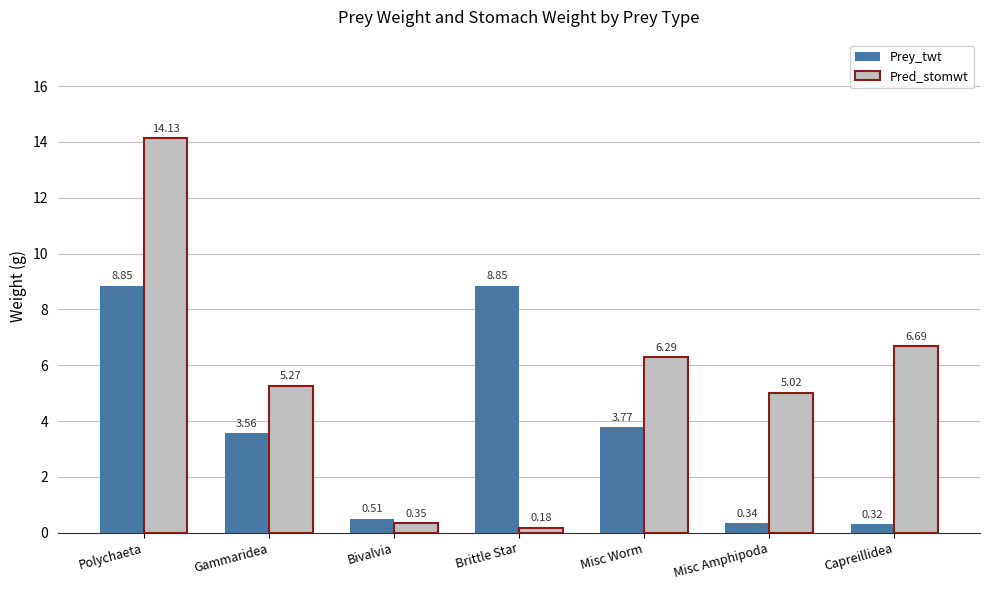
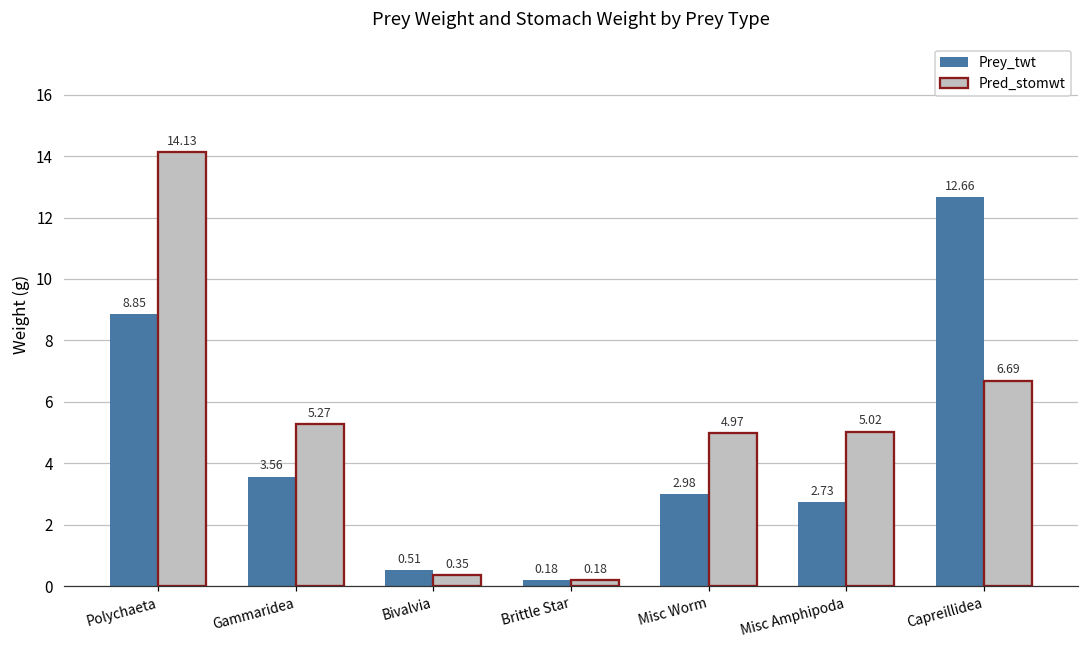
Prey_twt, Brittle Star: 8.85 -> 0.18
Prey_twt, Misc Worm: 3.77 -> 2.98
Pred_stomwt, Misc Worm: 6.29 -> 4.97
Prey_twt, Misc Amphipoda: 0.34 -> 2.73
Prey_twt, Capreillidea: 0.32 -> 12.66
